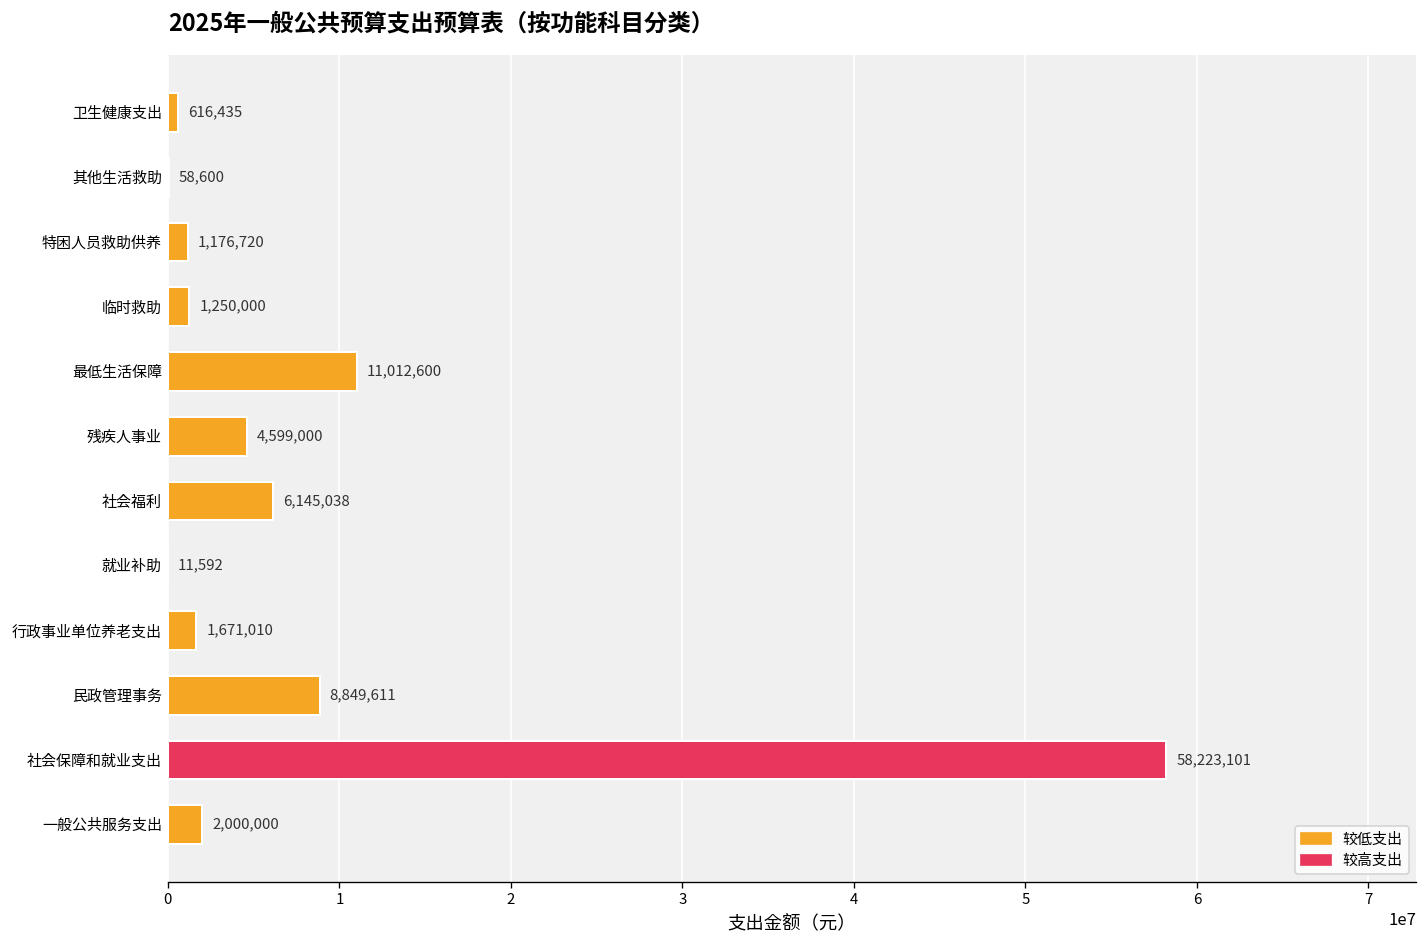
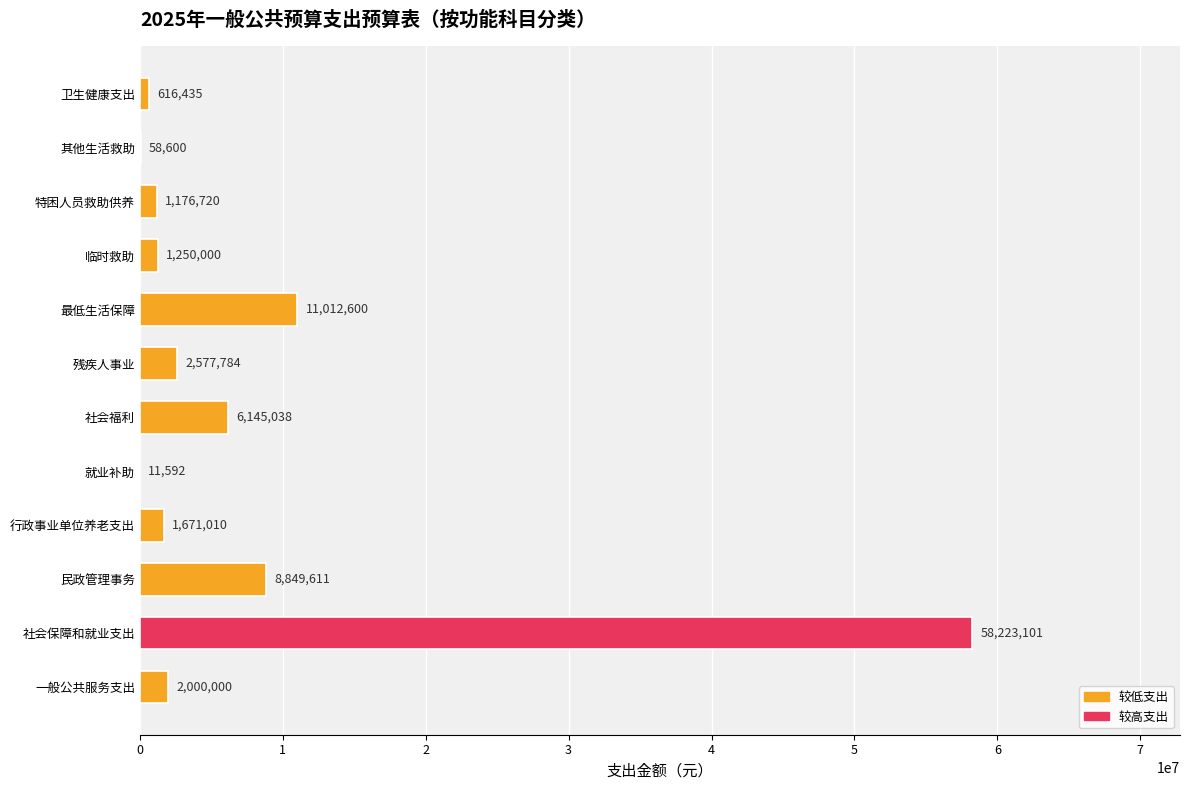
残疾人事业: 4,599,000 -> 2,577,784
